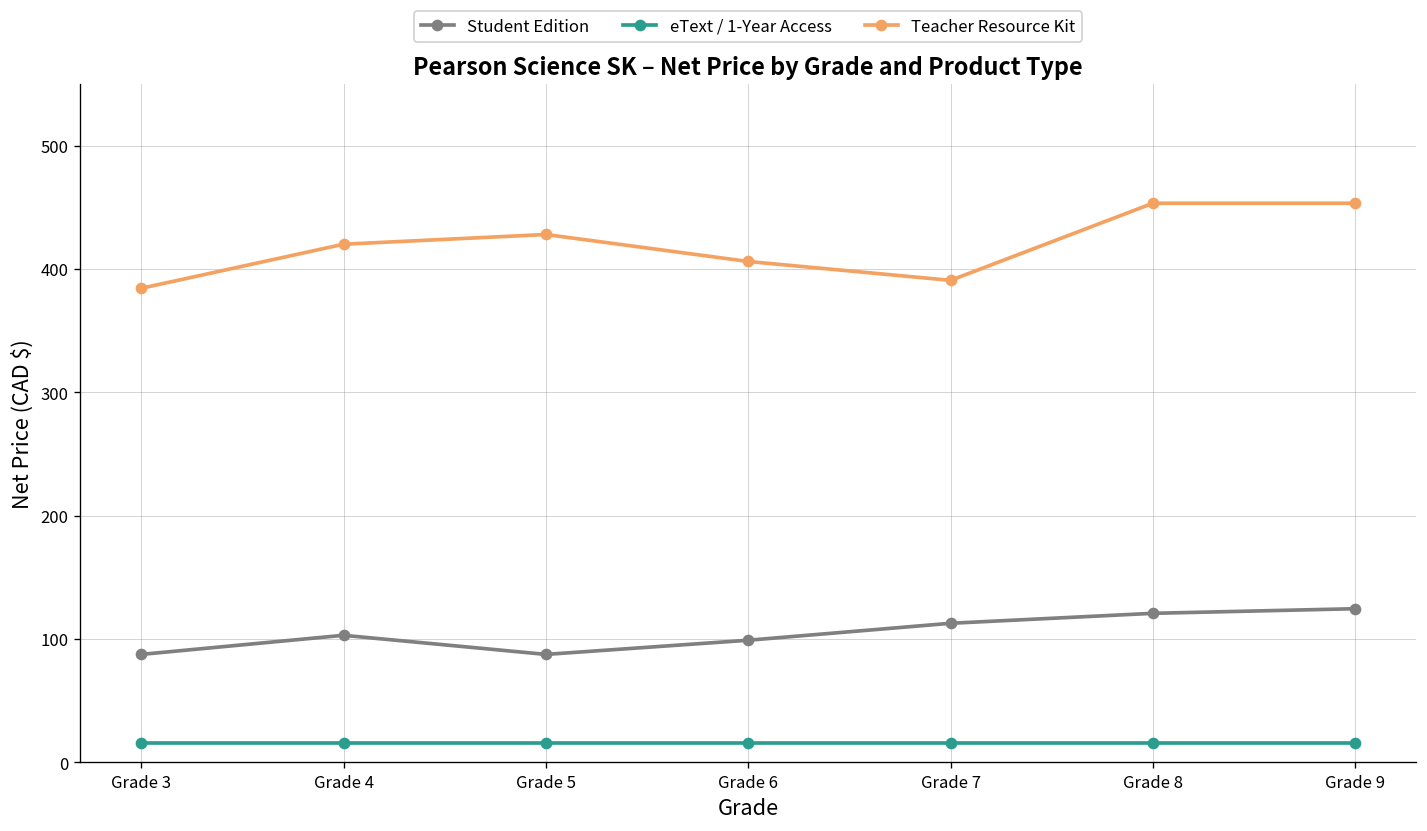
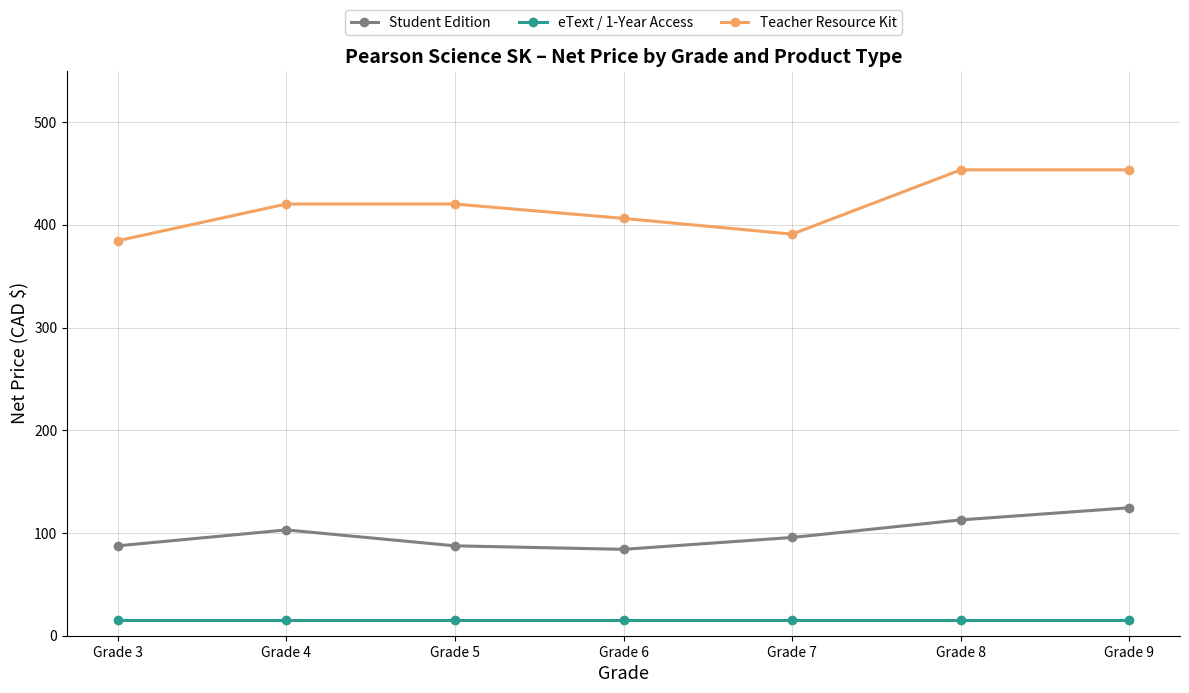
Teacher Resource Kit, Grade 5: 428 -> 420
Student Edition, Grade 6: 99 -> 84
Student Edition, Grade 7: 113 -> 96
Student Edition, Grade 8: 121 -> 113
